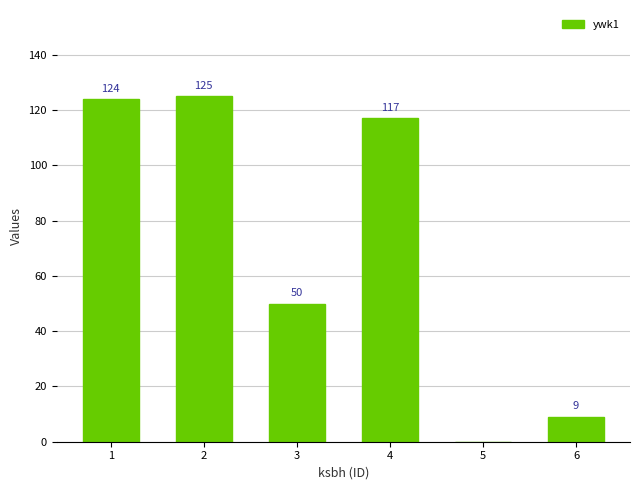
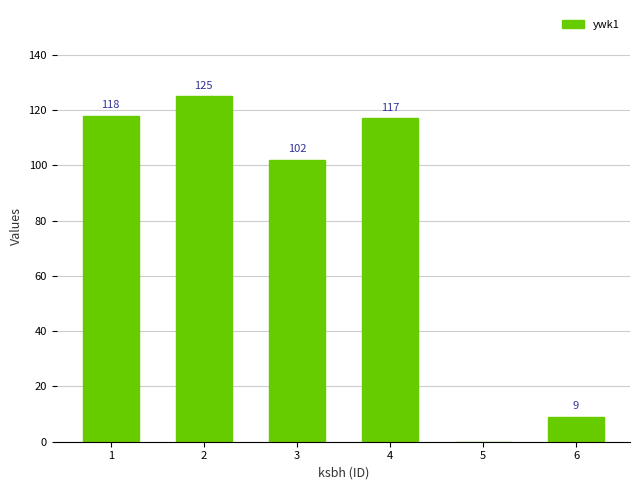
1: 124 -> 118
3: 50 -> 102
